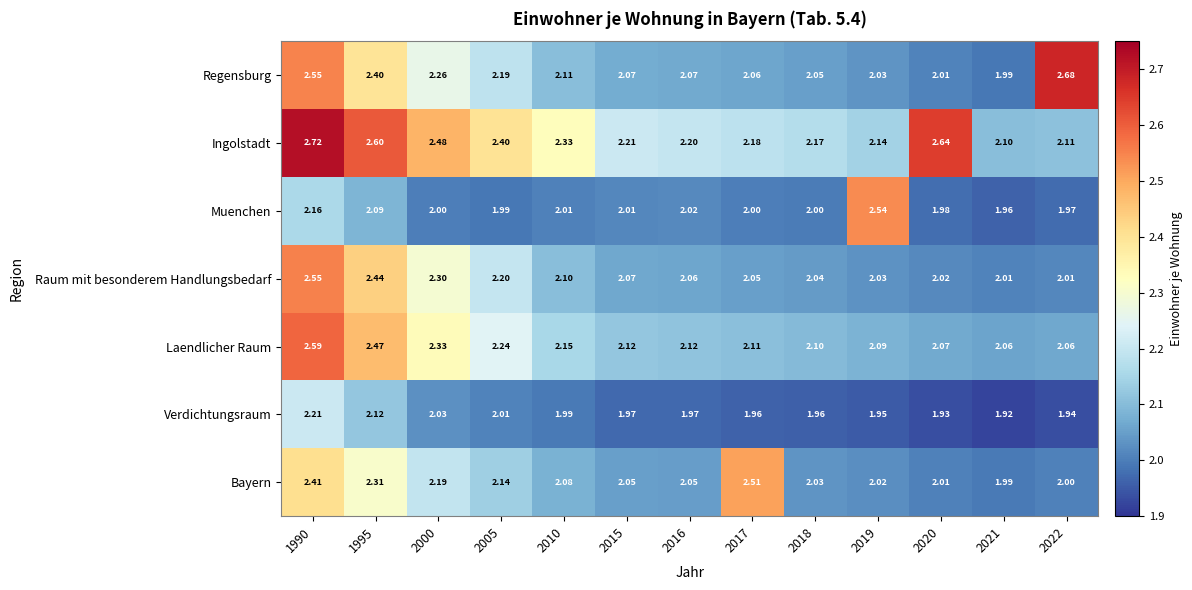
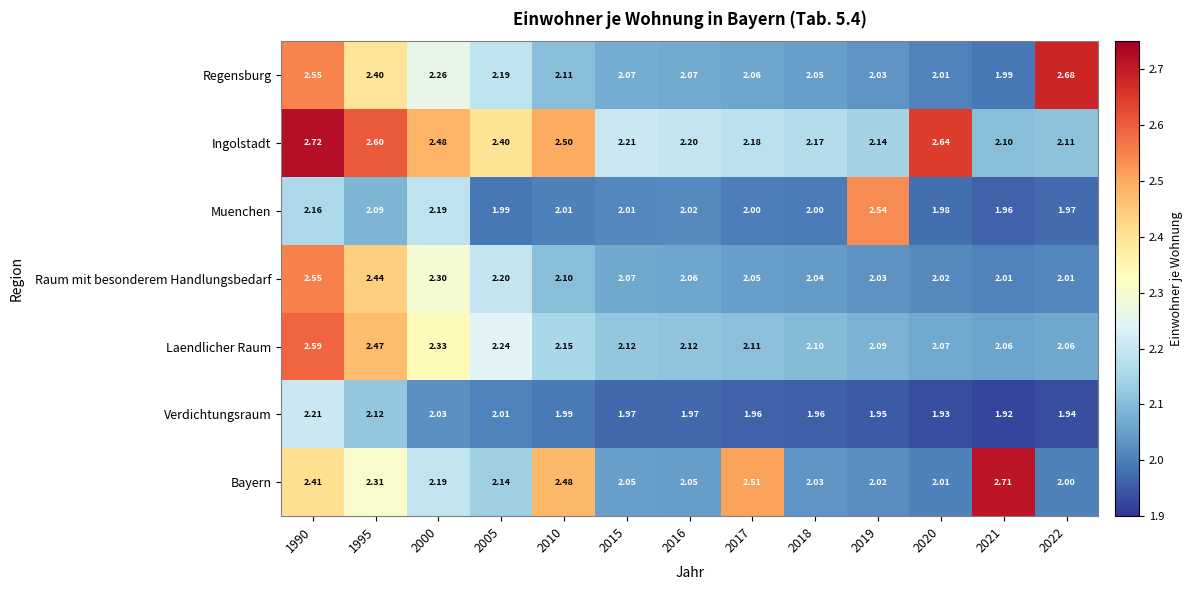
Ingolstadt, 2010: 2.33 -> 2.50
Muenchen, 2000: 2.00 -> 2.19
Bayern, 2010: 2.08 -> 2.48
Bayern, 2021: 1.99 -> 2.71
